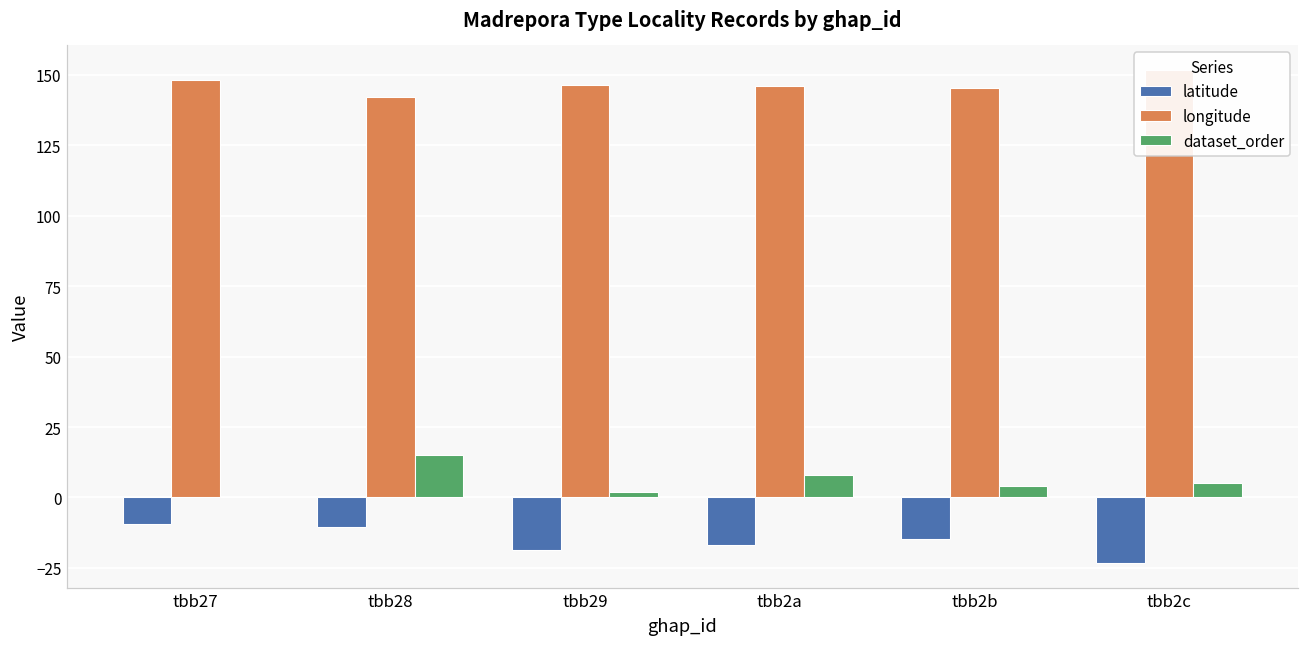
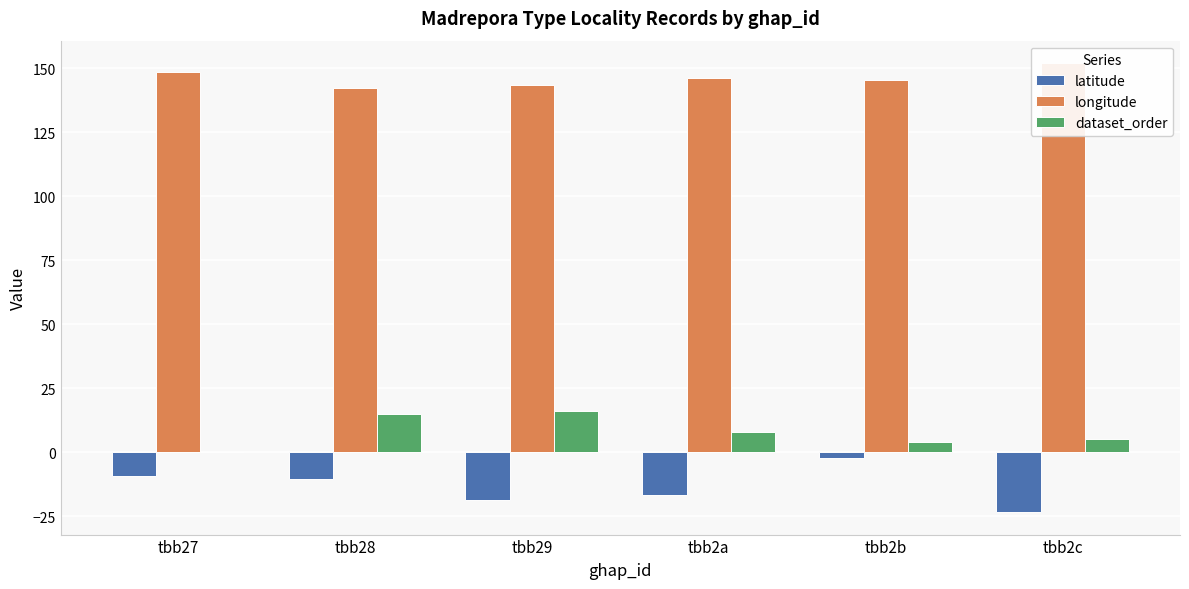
longitude, tbb29: 147 -> 143
dataset_order, tbb29: 2 -> 16
latitude, tbb2b: -15 -> -2
